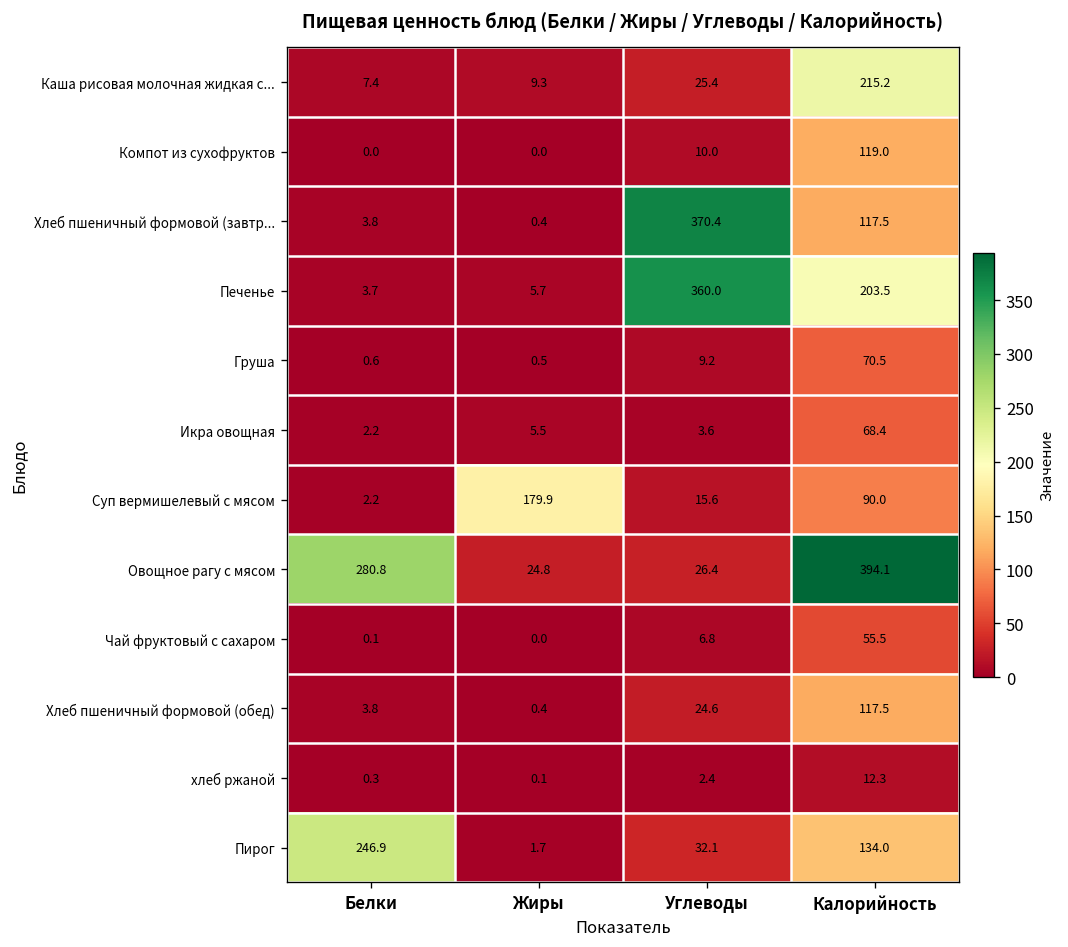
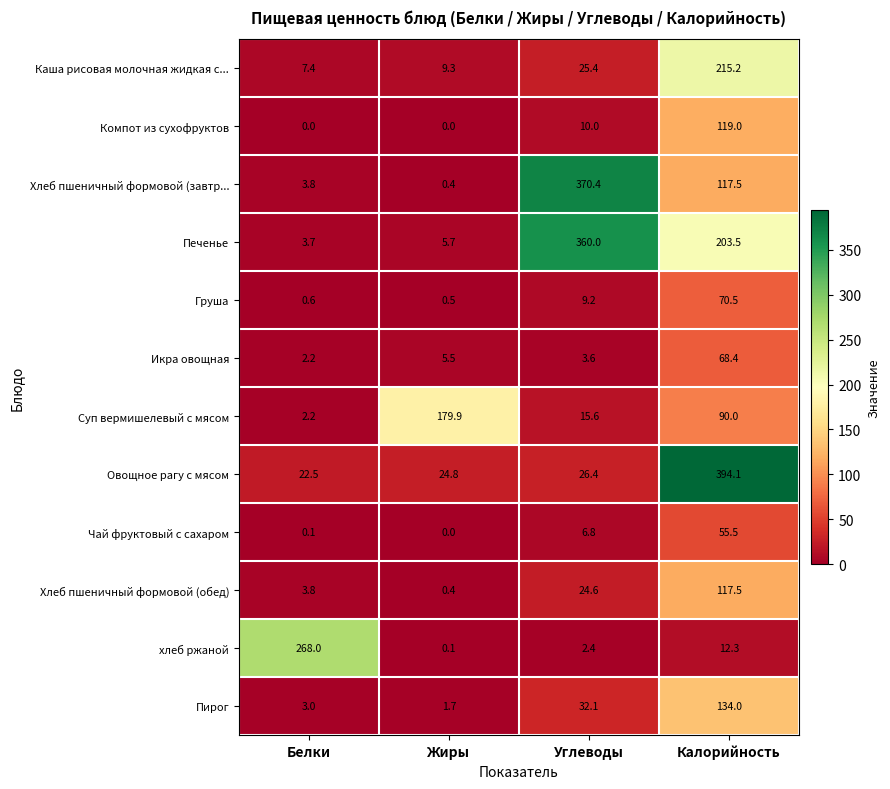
Овощное рагу с мясом, Белки: 280.8 -> 22.5
хлеб ржаной, Белки: 0.3 -> 268.0
Пирог, Белки: 246.9 -> 3.0
